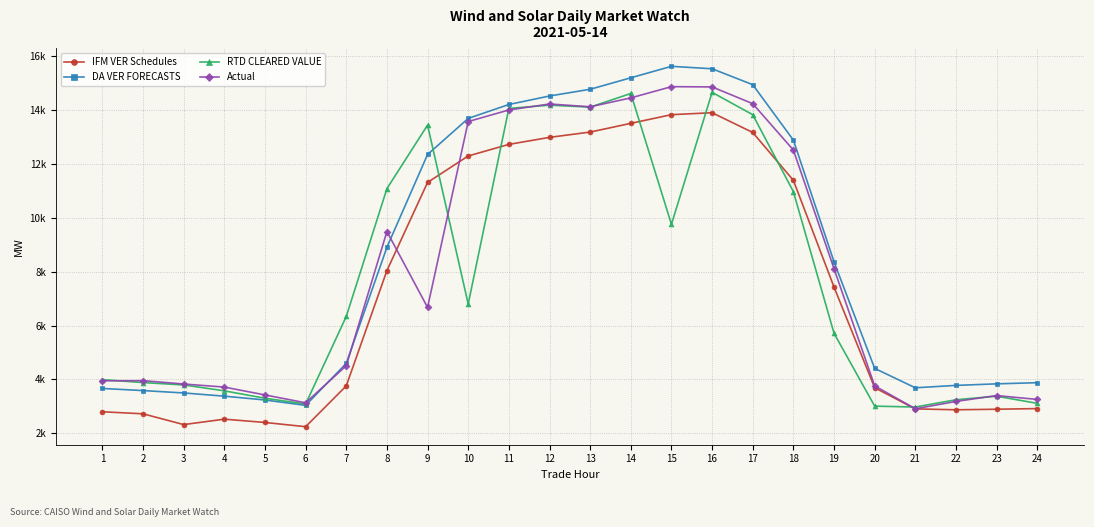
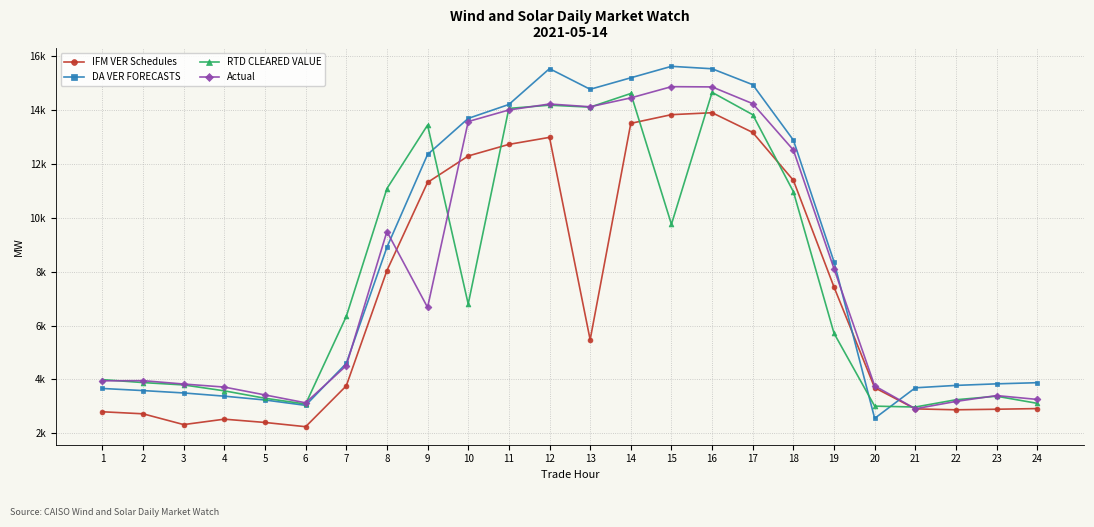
DA VER FORECASTS, 12: 14500 -> 15500
IFM VER Schedules, 13: 13200 -> 5500
DA VER FORECASTS, 20: 4400 -> 2500
